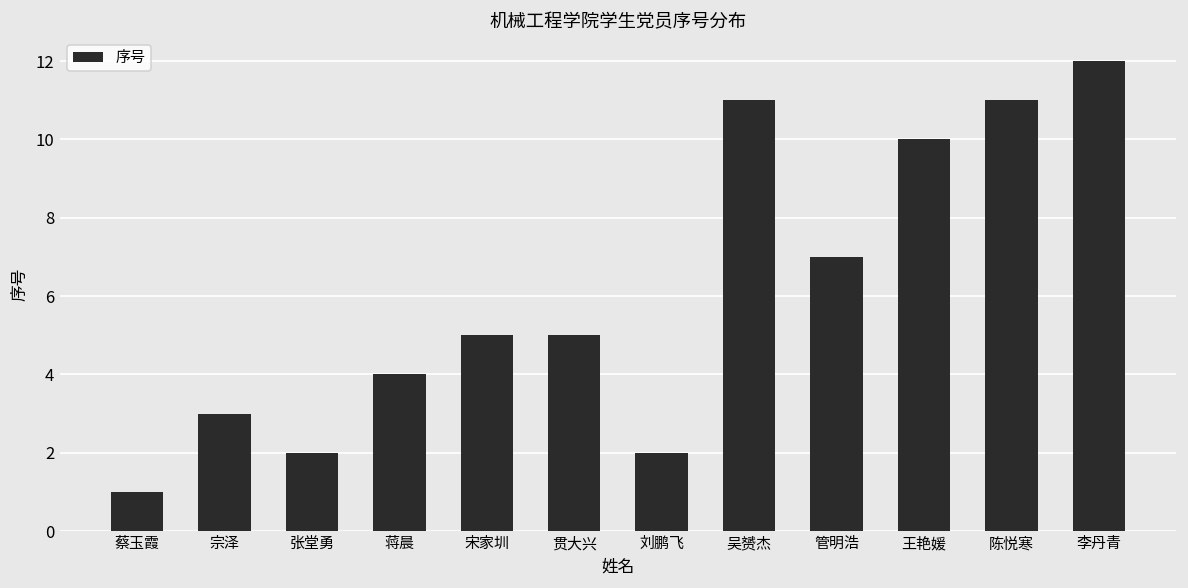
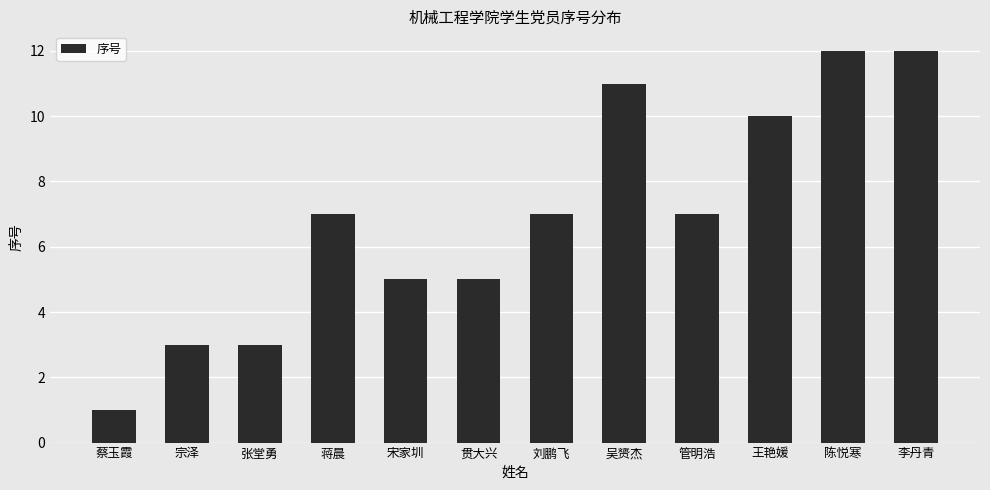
张堂勇: 2 -> 3
蒋晨: 4 -> 7
刘鹏飞: 2 -> 7
陈悦寒: 11 -> 12
